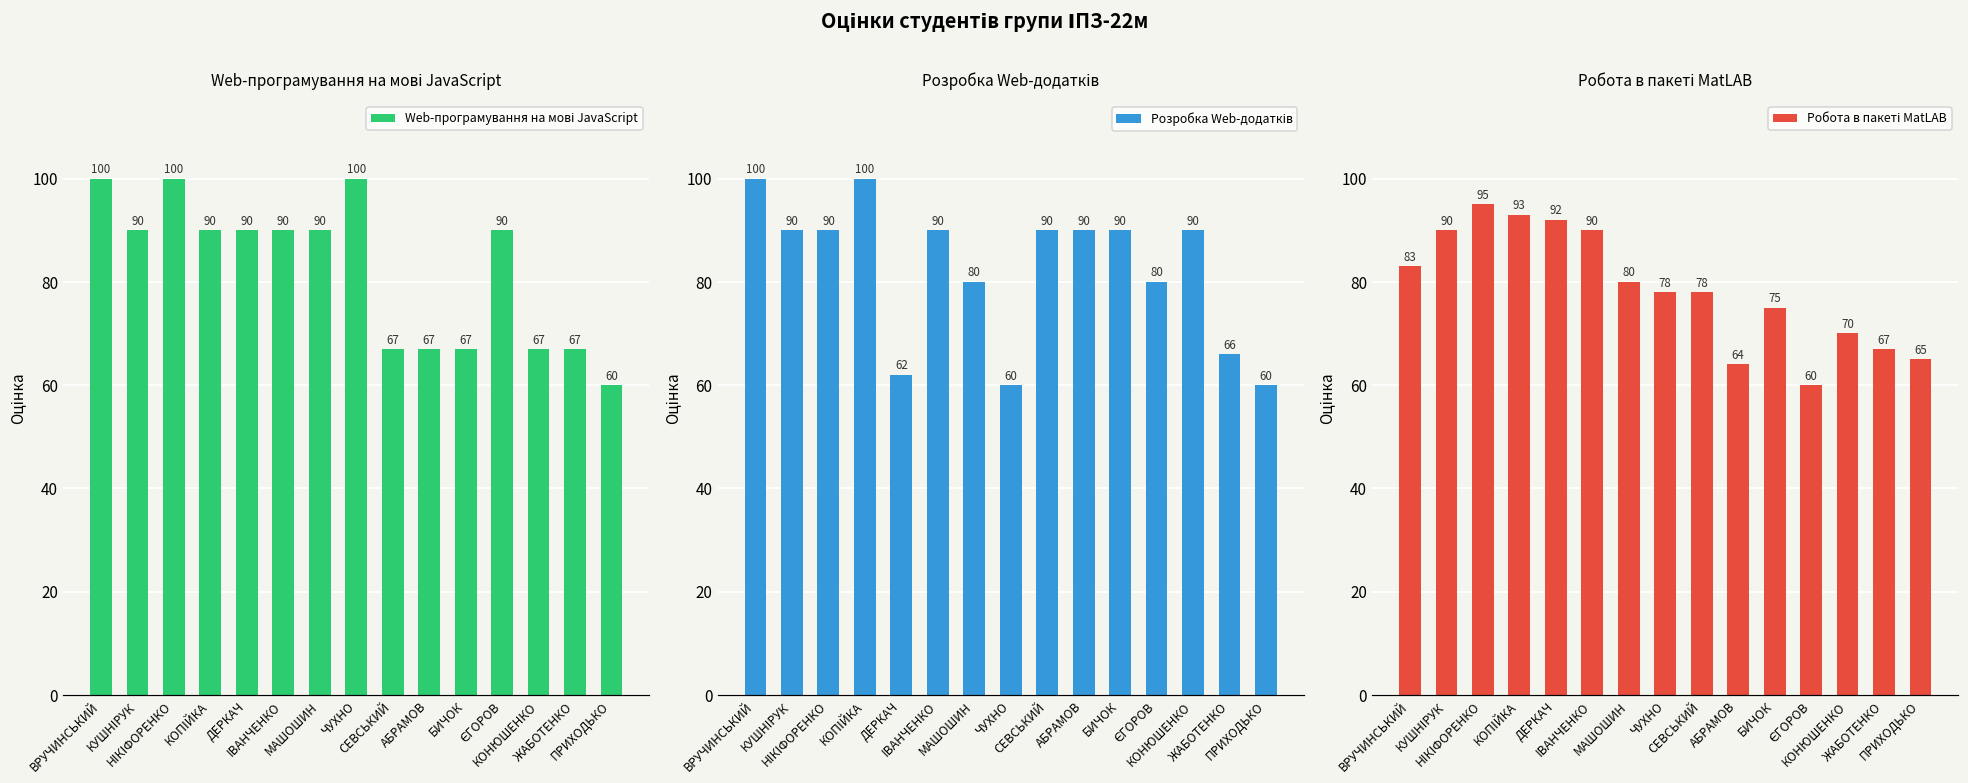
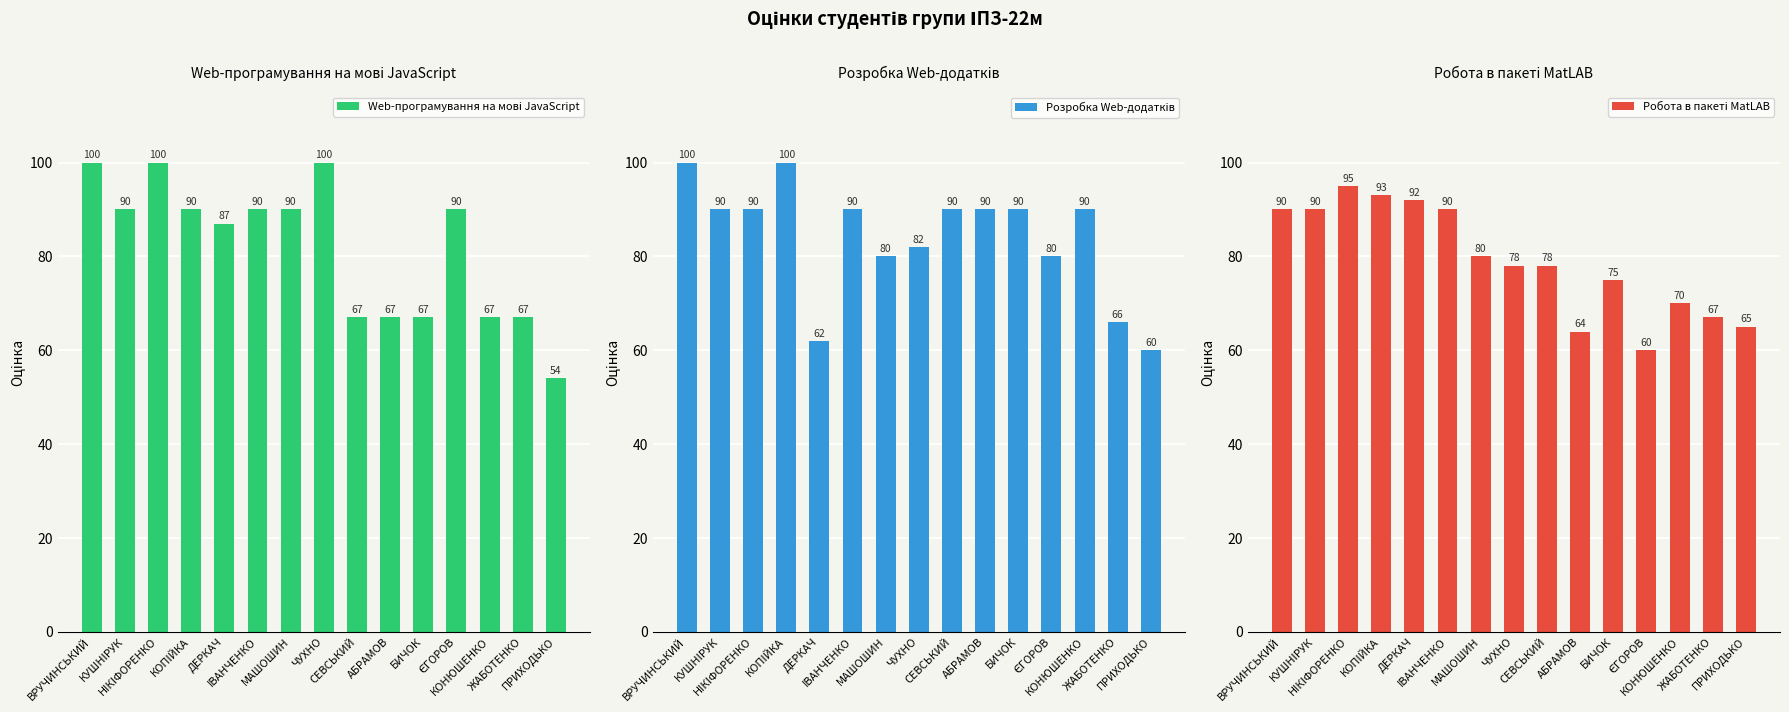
Web-програмування на мові JavaScript, ДЕРКАЧ: 90 -> 87
Web-програмування на мові JavaScript, ПРИХОДЬКО: 60 -> 54
Розробка Web-додатків, ЧУХНО: 60 -> 82
Робота в пакеті MatLAB, ВРУЧИНСЬКИЙ: 83 -> 90
